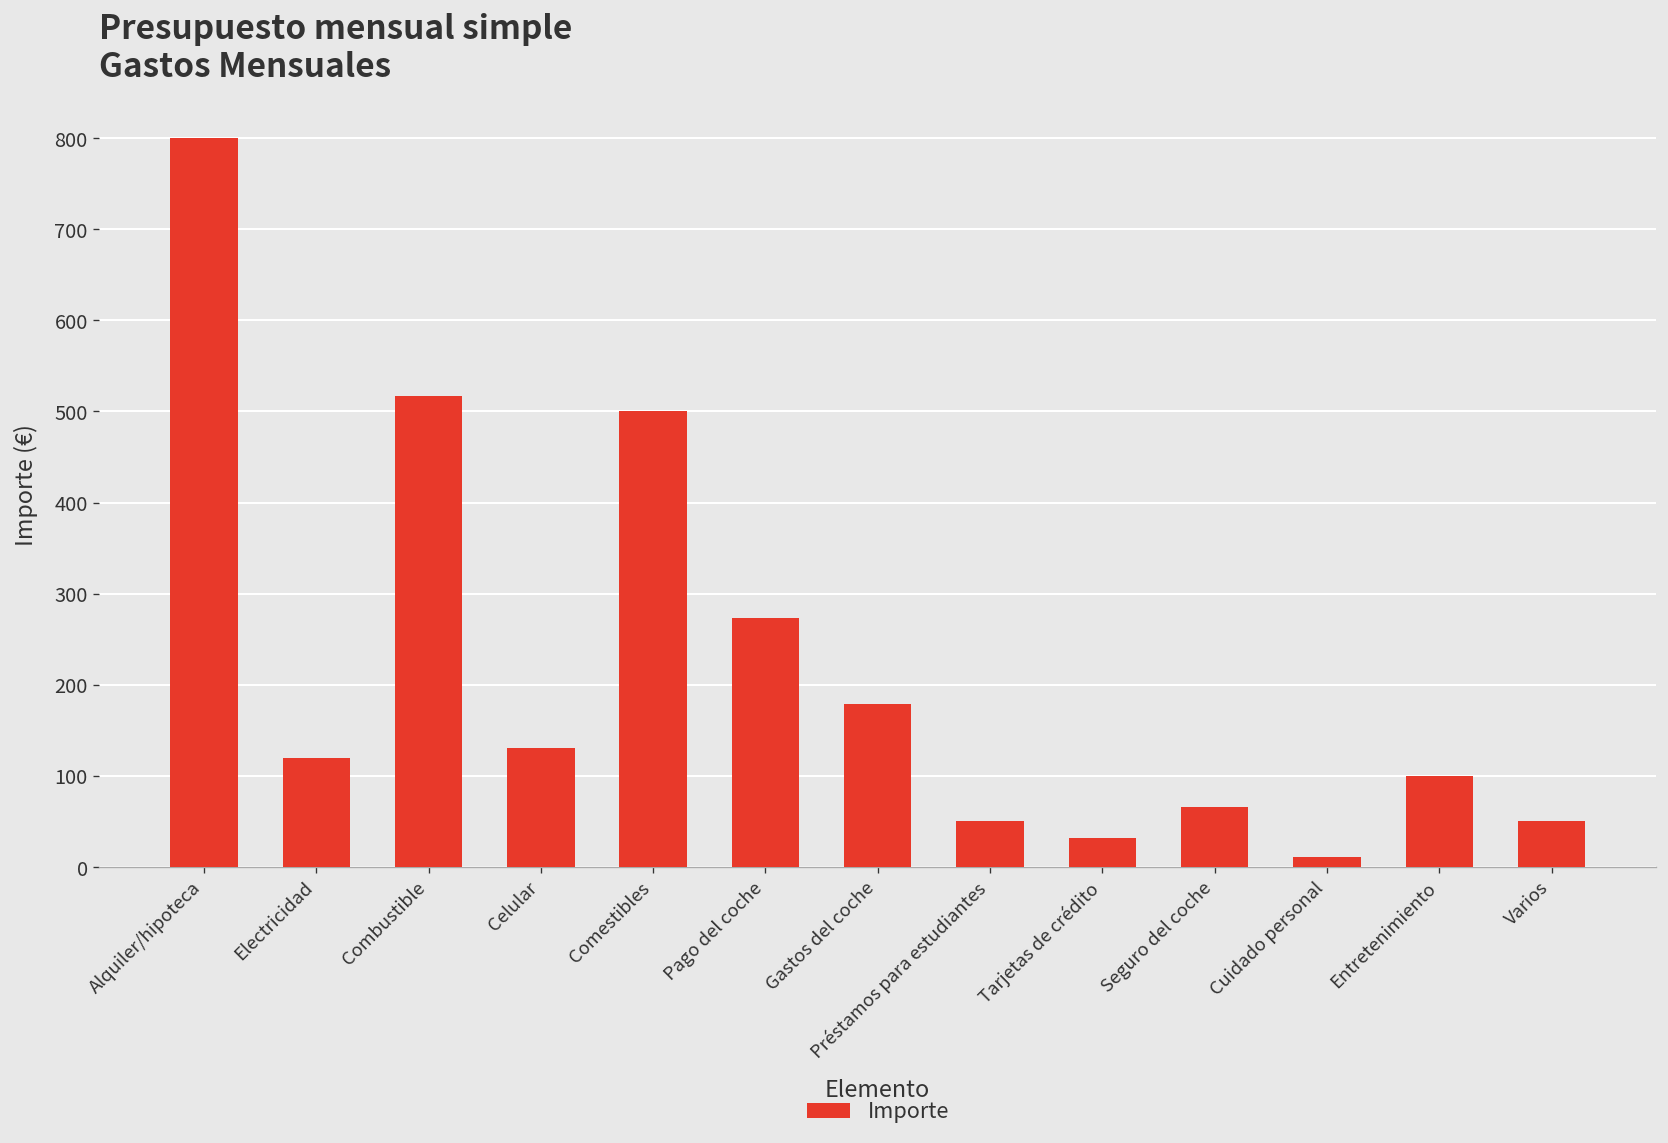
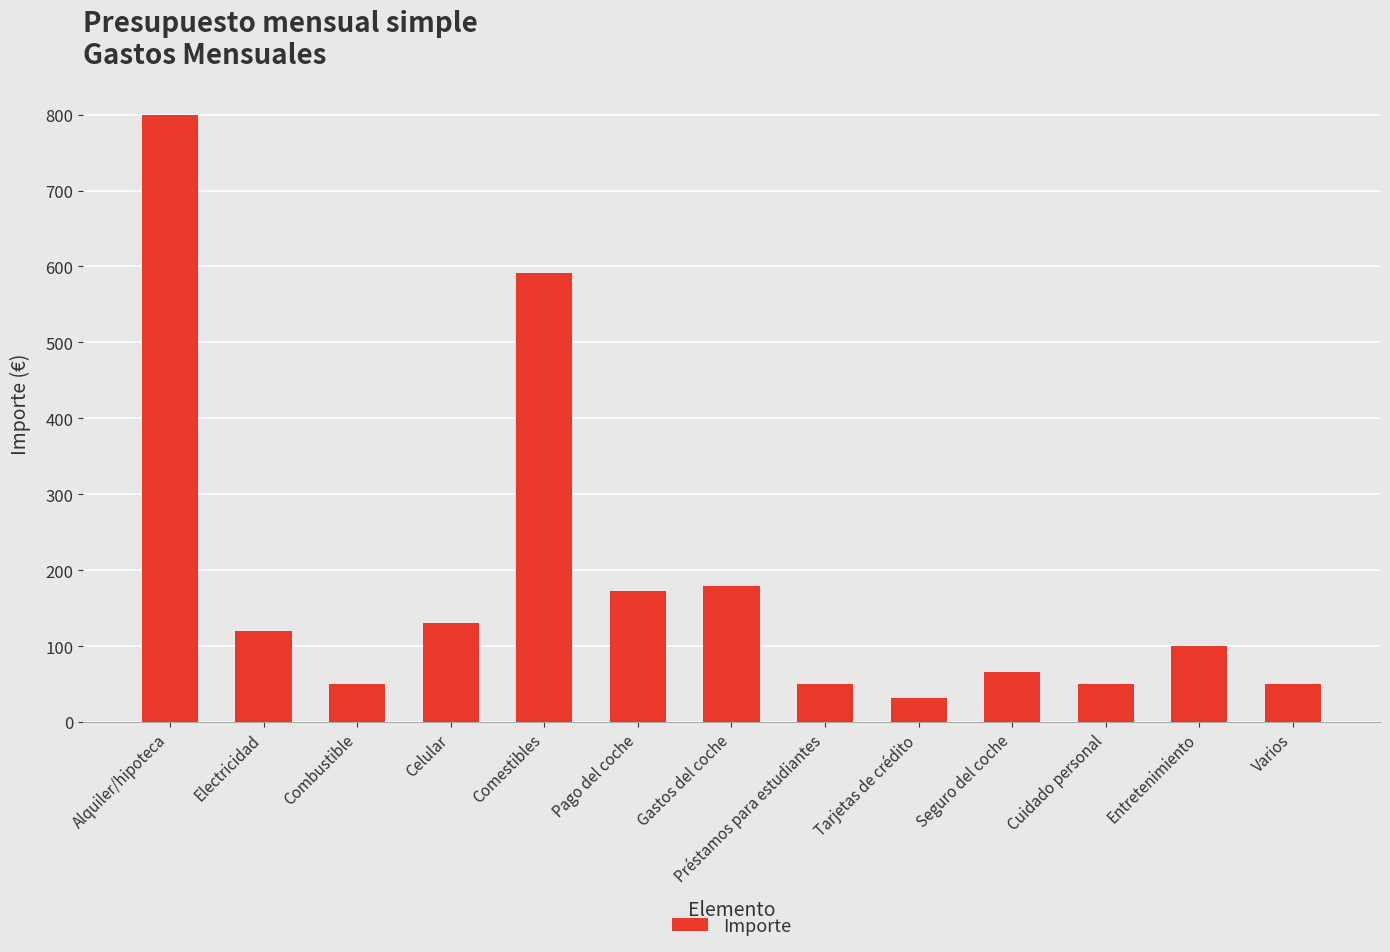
Combustible: 520 -> 50
Comestibles: 500 -> 590
Pago del coche: 270 -> 170
Cuidado personal: 10 -> 50
